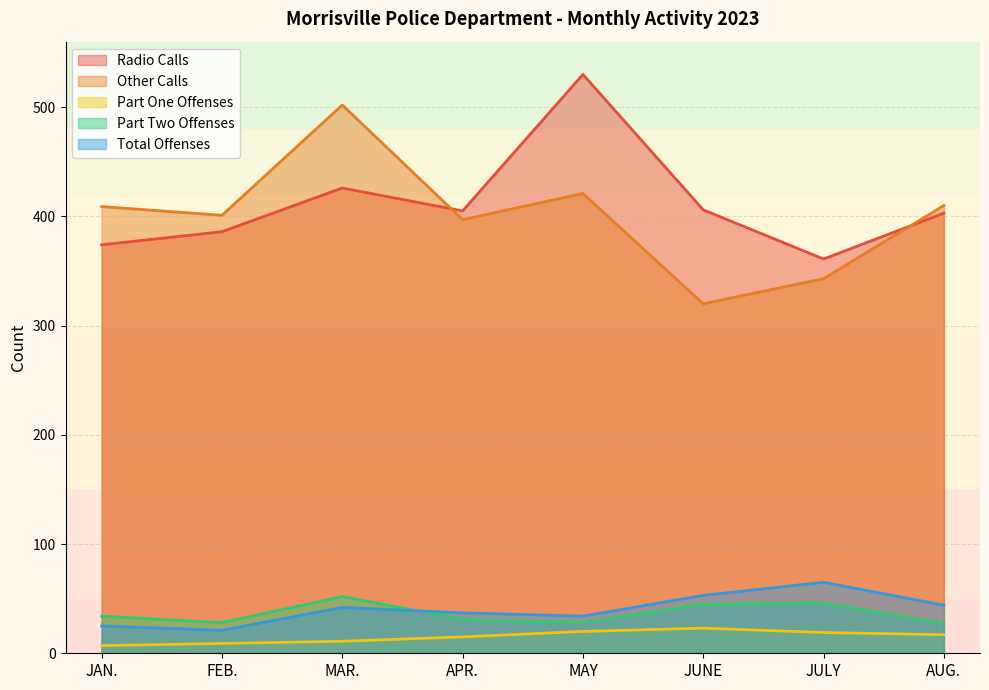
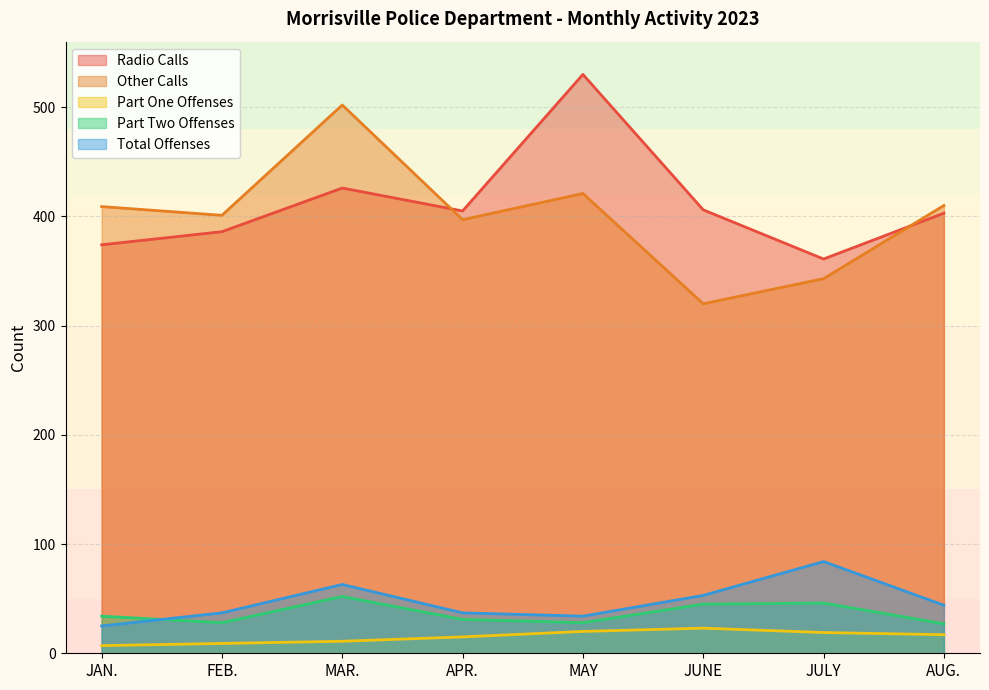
Total Offenses, FEB.: 21 -> 37
Total Offenses, MAR.: 42 -> 63
Total Offenses, JULY: 65 -> 84
